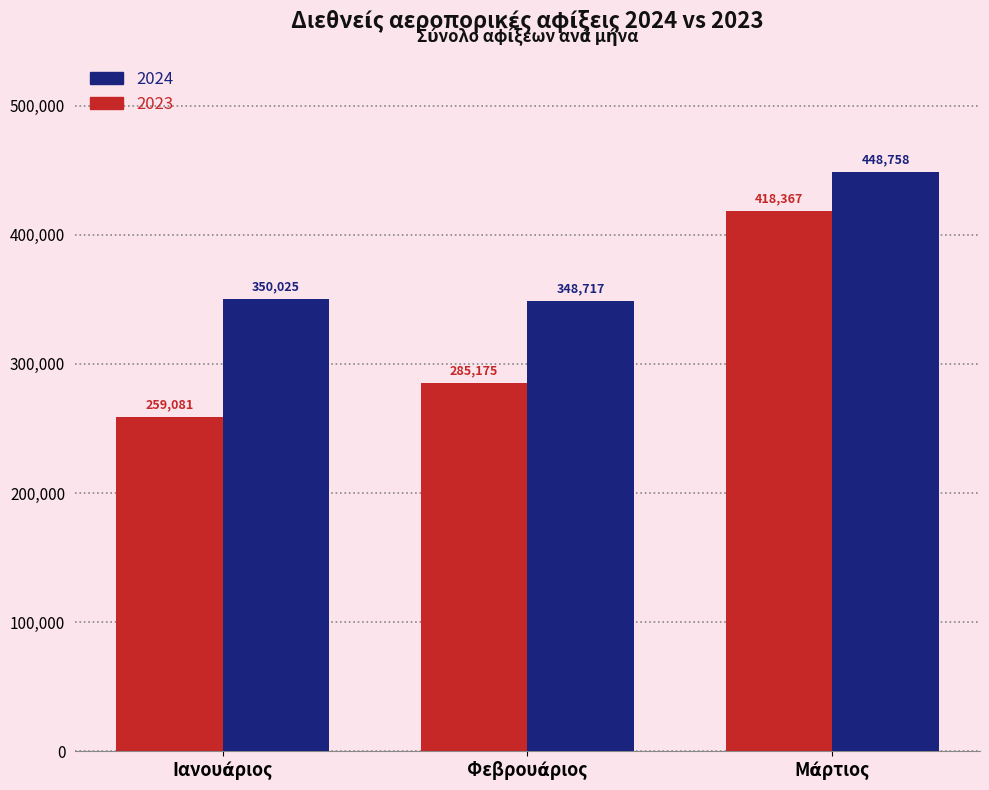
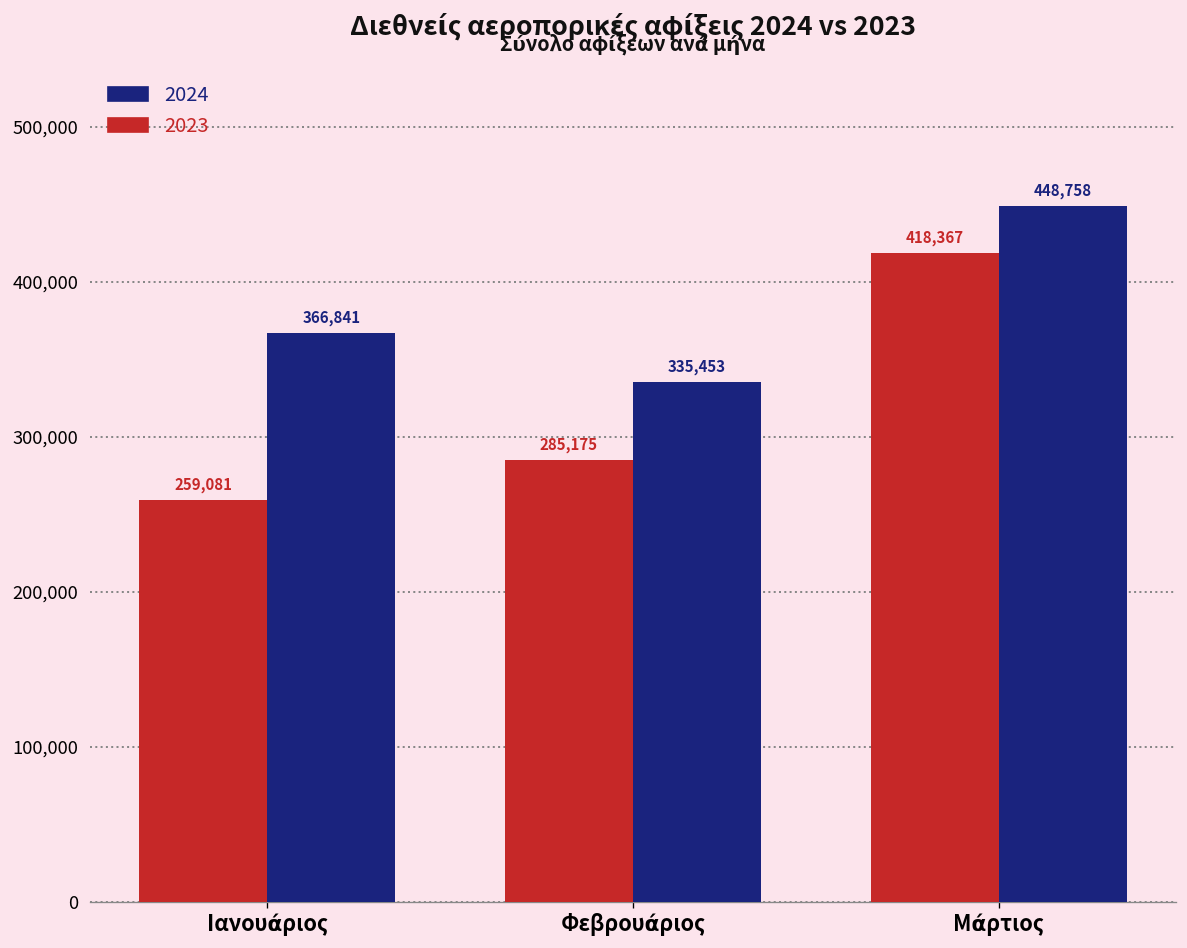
2024, Ιανουάριος: 350,025 -> 366,841
2024, Φεβρουάριος: 348,717 -> 335,453
